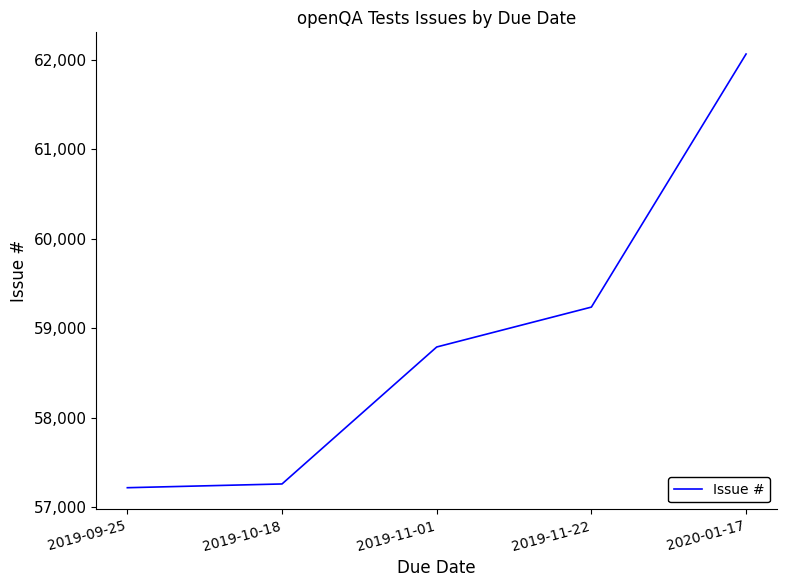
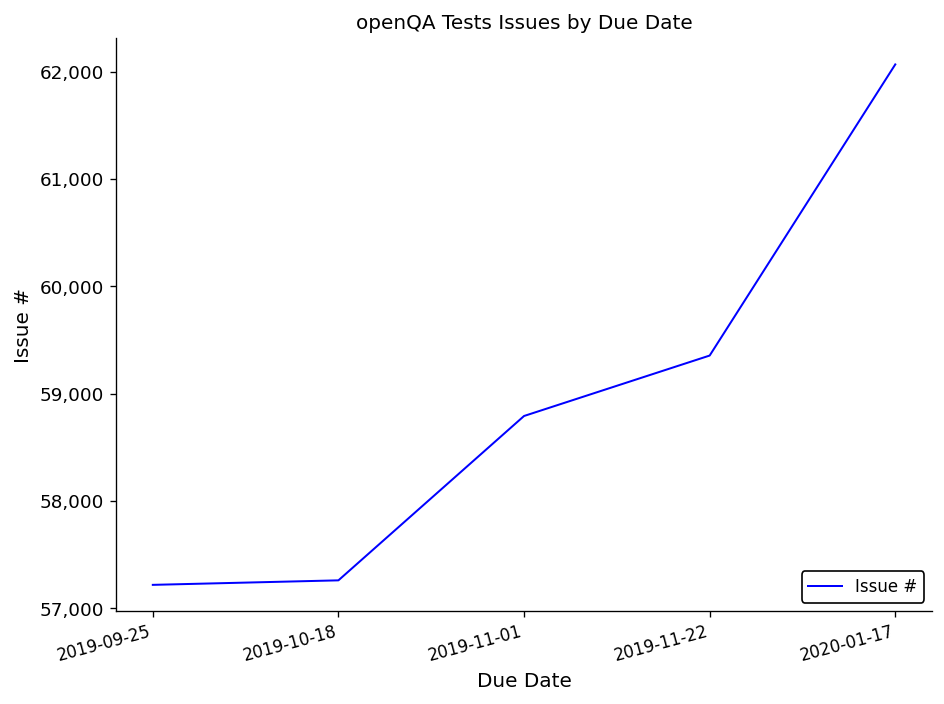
2019-11-22: 59,200 -> 59,400
